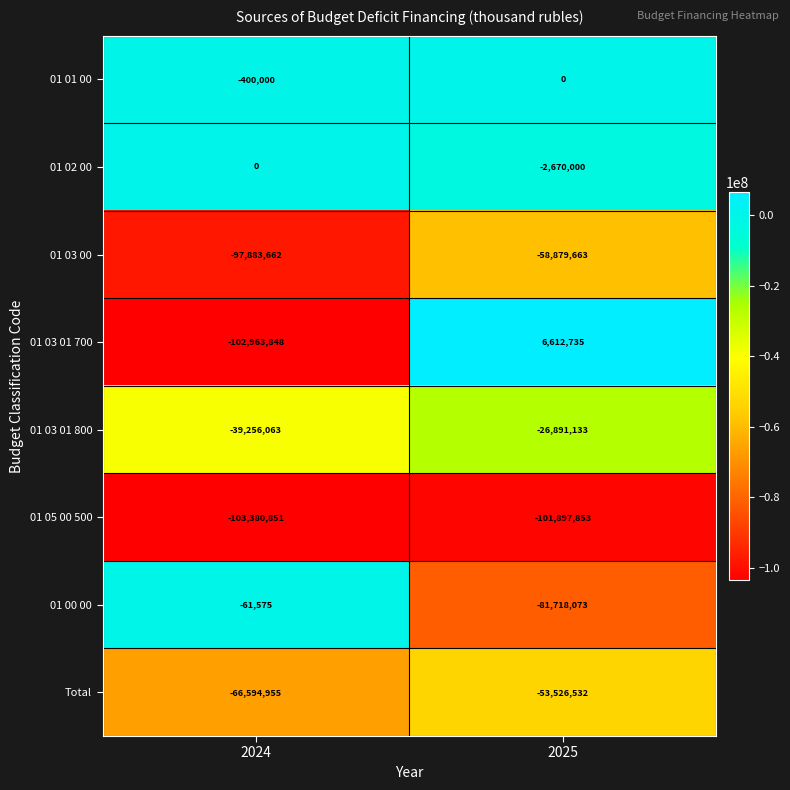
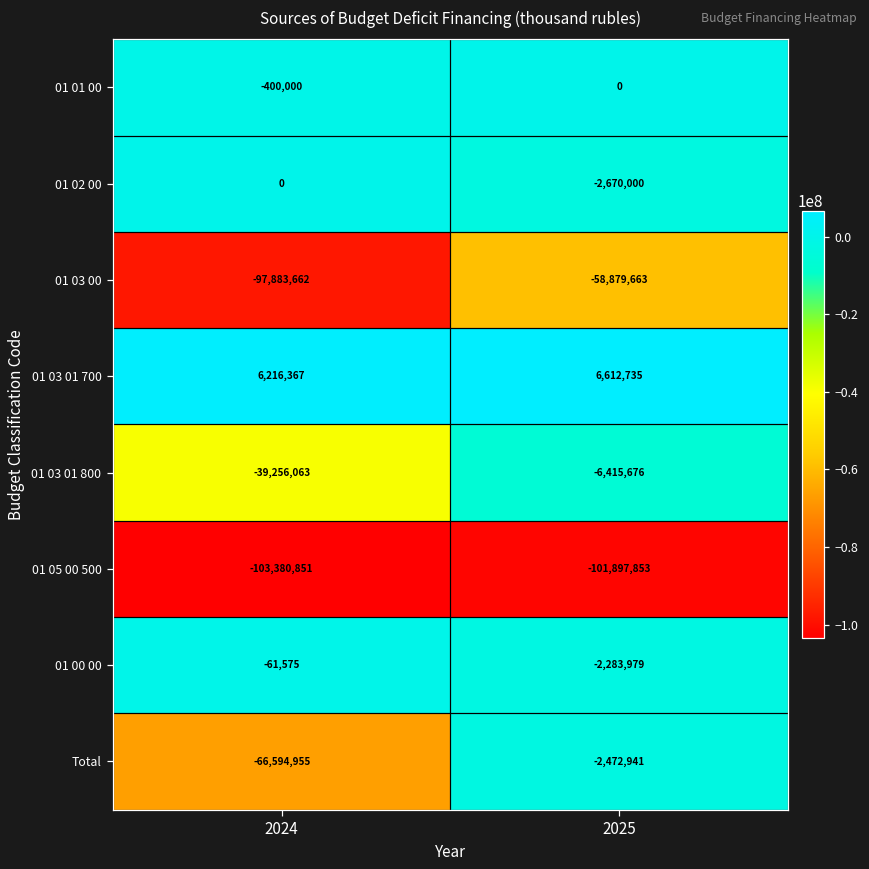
01 03 01 700, 2024: -102,963,848 -> 6,216,367
01 03 01 800, 2025: -26,891,133 -> -6,415,676
01 00 00, 2025: -81,718,073 -> -2,283,979
Total, 2025: -53,526,532 -> -2,472,941
